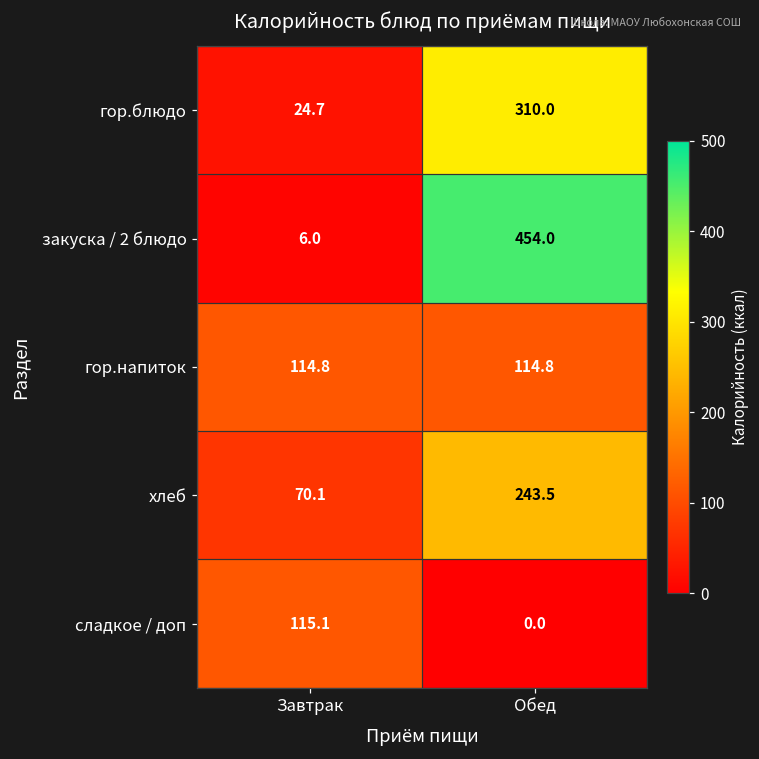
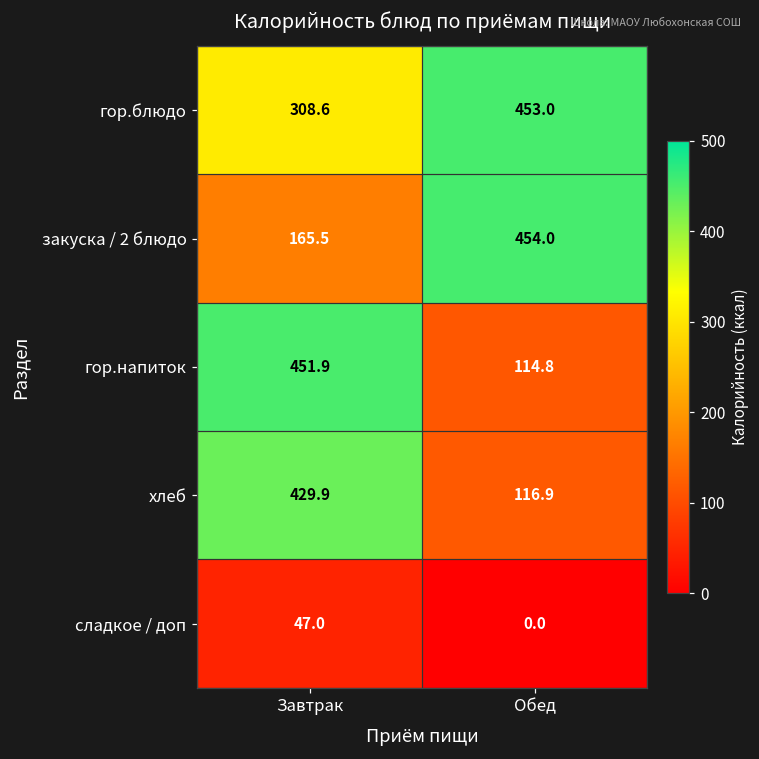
гор.блюдо, Завтрак: 24.7 -> 308.6
гор.блюдо, Обед: 310.0 -> 453.0
закуска / 2 блюдо, Завтрак: 6.0 -> 165.5
гор.напиток, Завтрак: 114.8 -> 451.9
хлеб, Завтрак: 70.1 -> 429.9
хлеб, Обед: 243.5 -> 116.9
сладкое / доп, Завтрак: 115.1 -> 47.0
